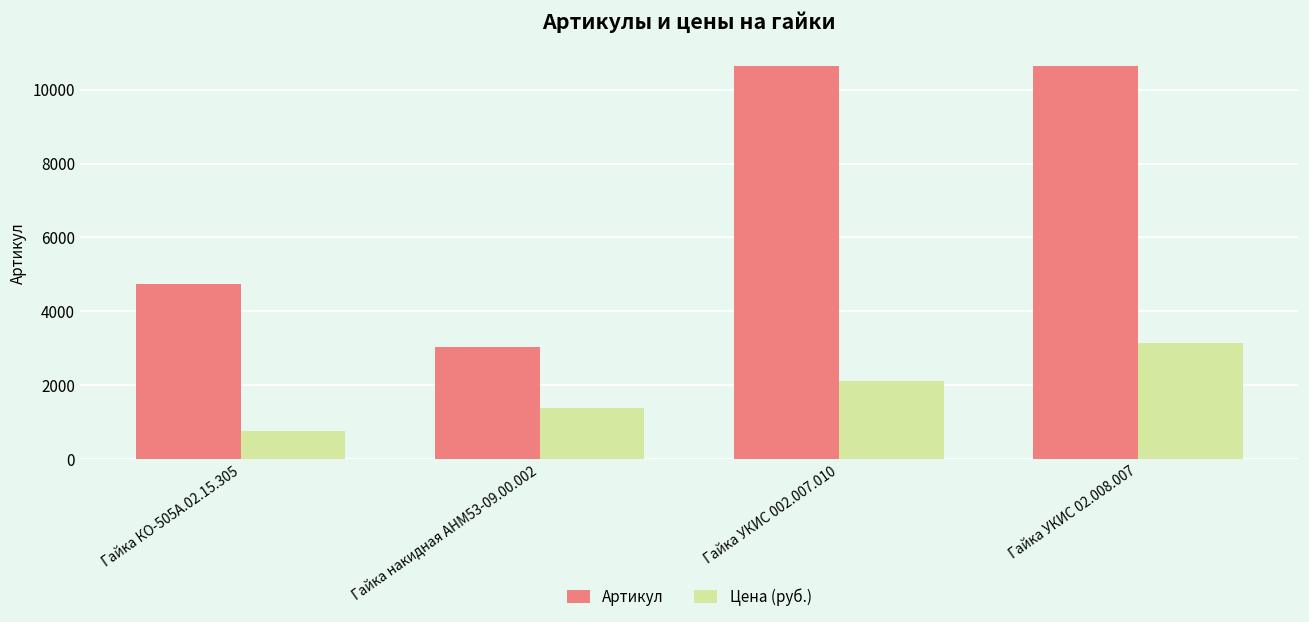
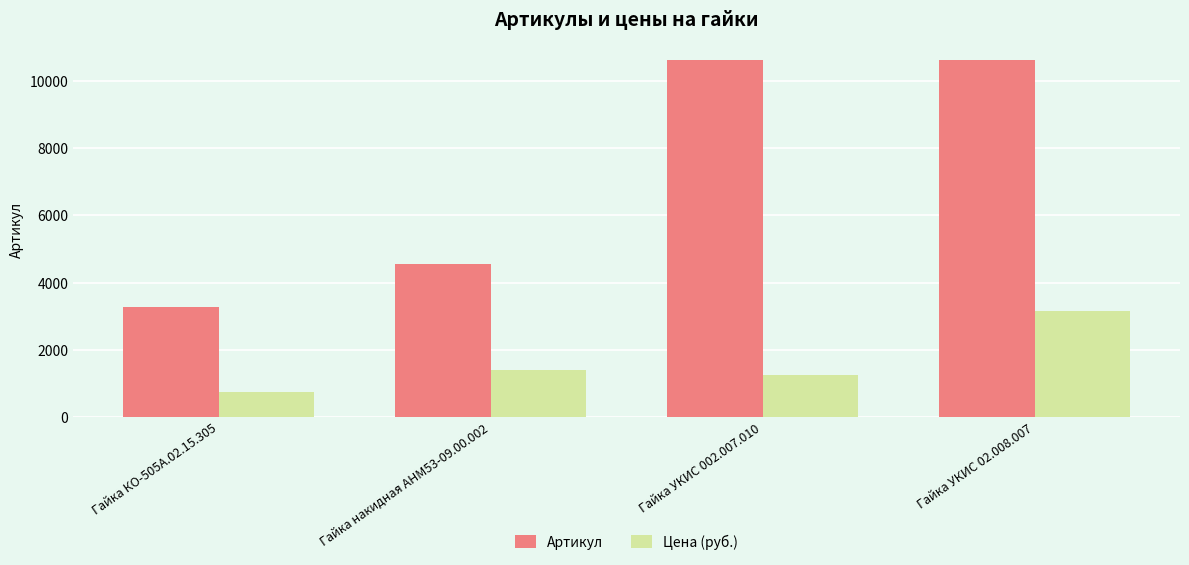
Артикул, Гайка КО-505А.02.15.305: 4700 -> 3300
Артикул, Гайка накидная АНМ53-09.00.002: 3000 -> 4600
Цена (руб.), Гайка УКИС 002.007.010: 2100 -> 1200
